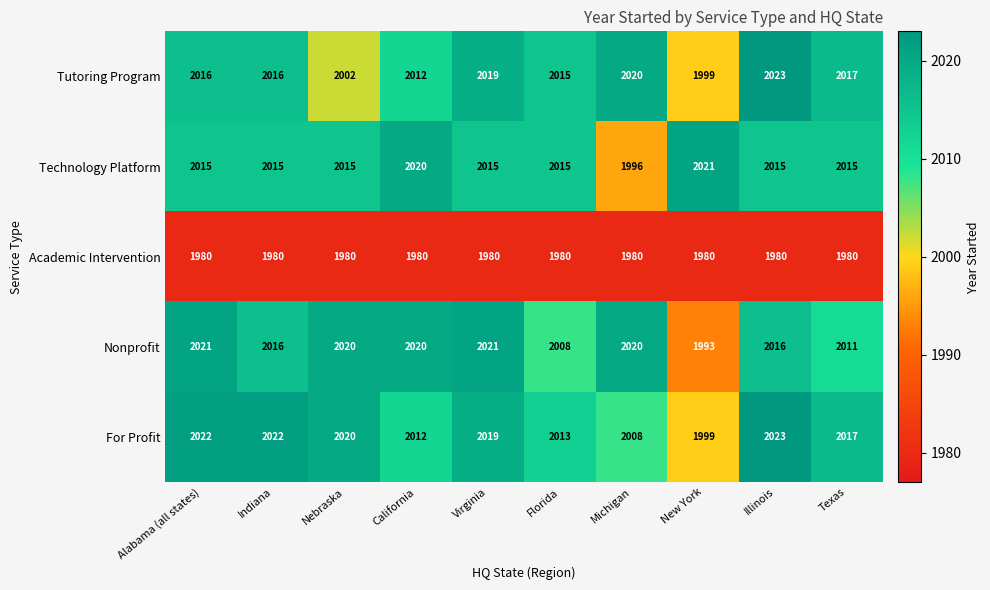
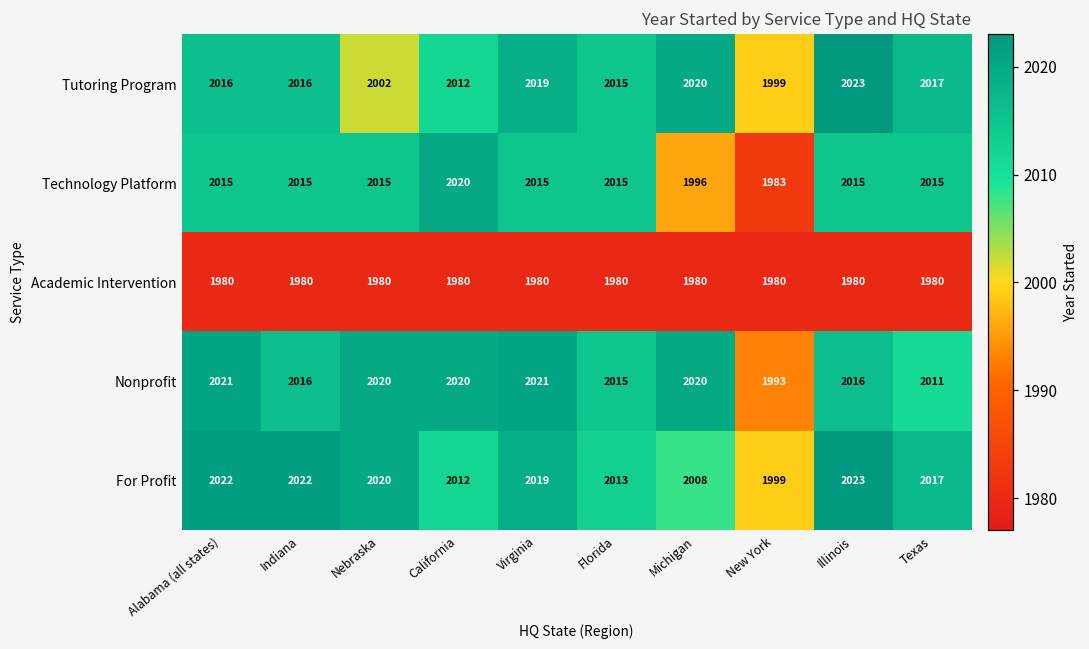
Technology Platform, New York: 2021 -> 1983
Nonprofit, Florida: 2008 -> 2015
